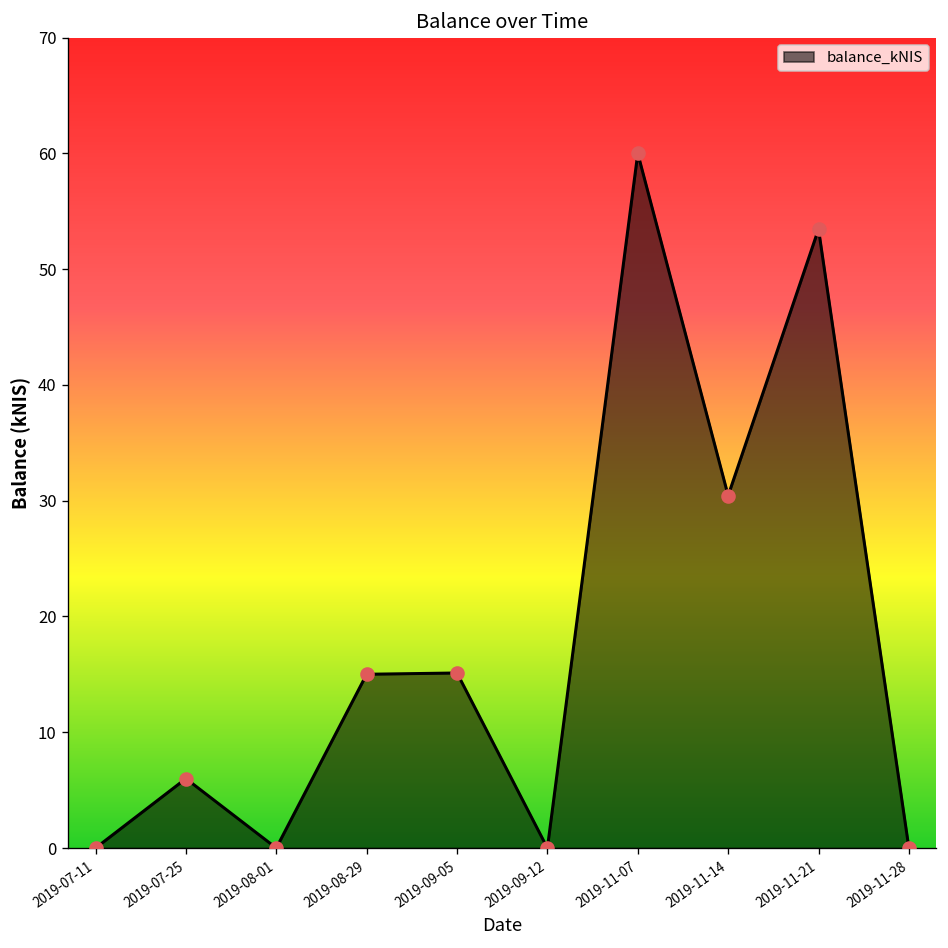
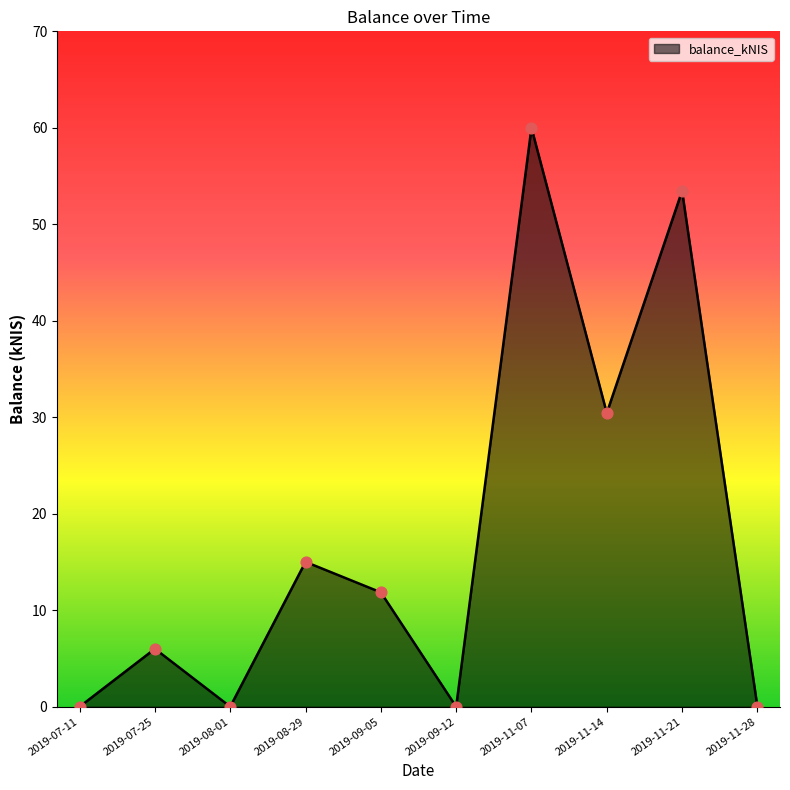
2019-09-05: 15 -> 12
